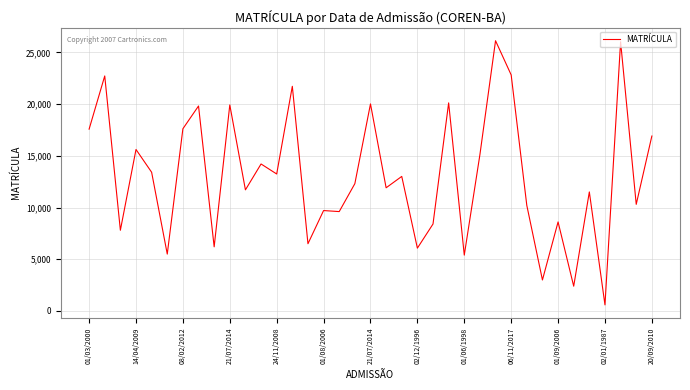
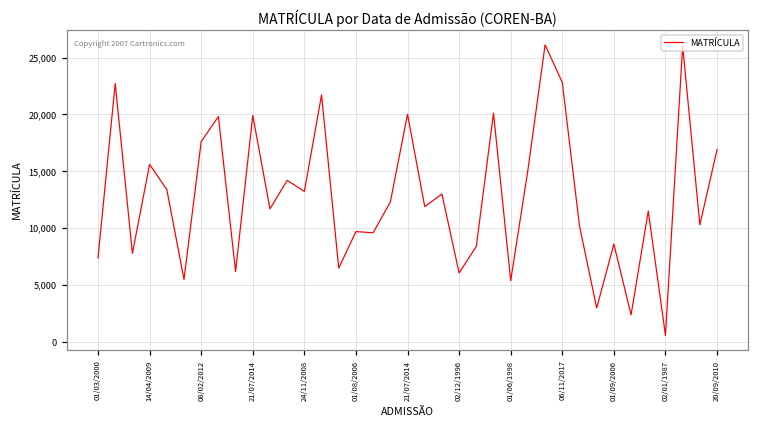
01/03/2000: 17,600 -> 7,400
